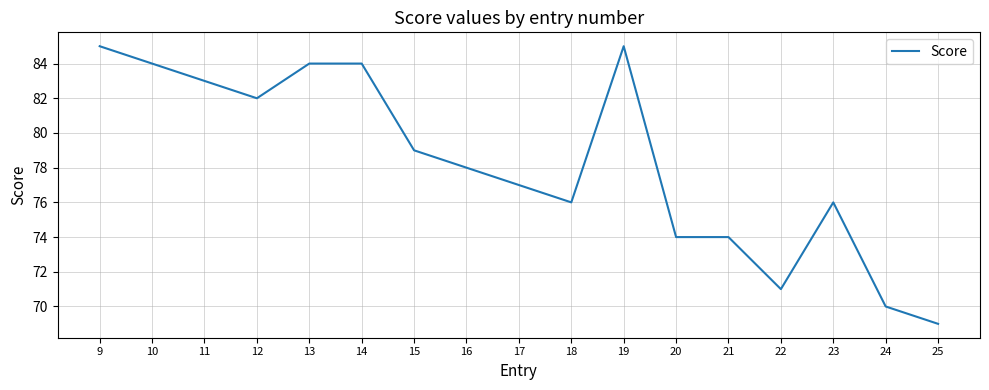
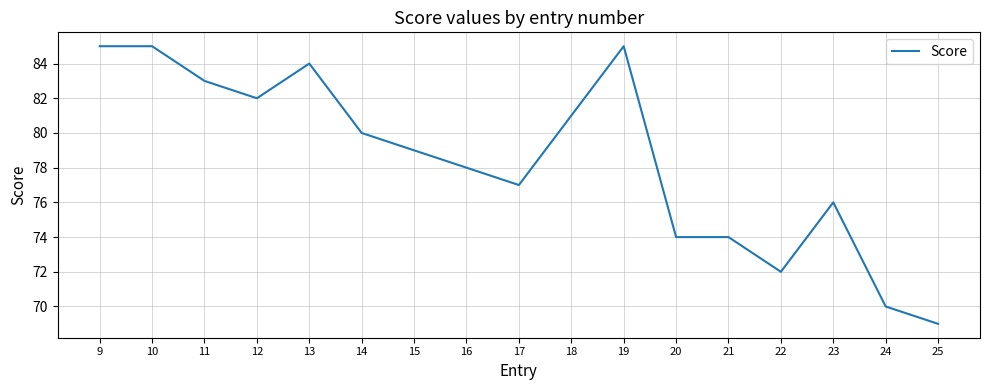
10: 84 -> 85
14: 84 -> 80
18: 76 -> 81
22: 71 -> 72
